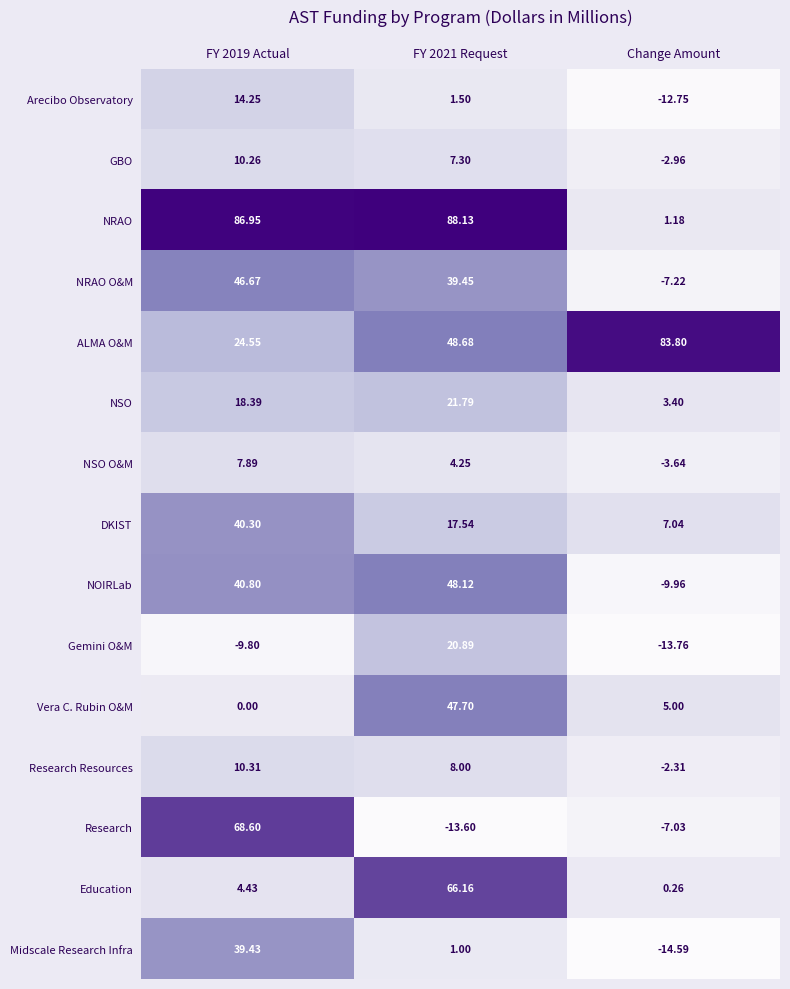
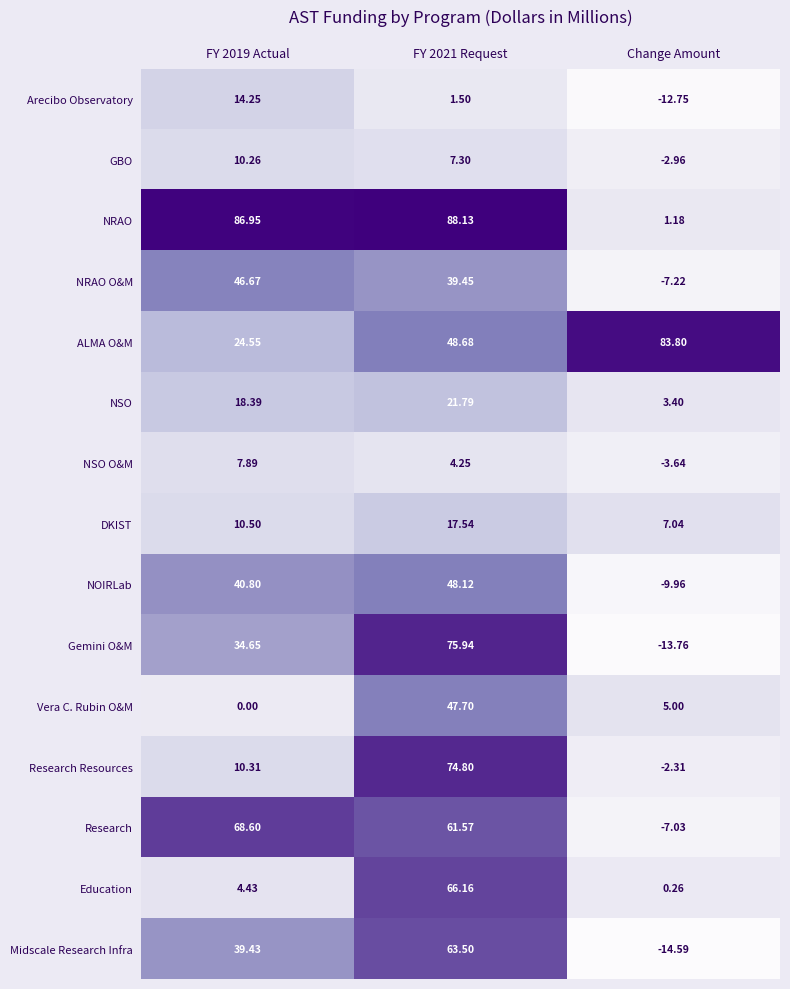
DKIST, FY 2019 Actual: 40.30 -> 10.50
Gemini O&M, FY 2019 Actual: -9.80 -> 34.65
Gemini O&M, FY 2021 Request: 20.89 -> 75.94
Research Resources, FY 2021 Request: 8.00 -> 74.80
Research, FY 2021 Request: -13.60 -> 61.57
Midscale Research Infra, FY 2021 Request: 1.00 -> 63.50
